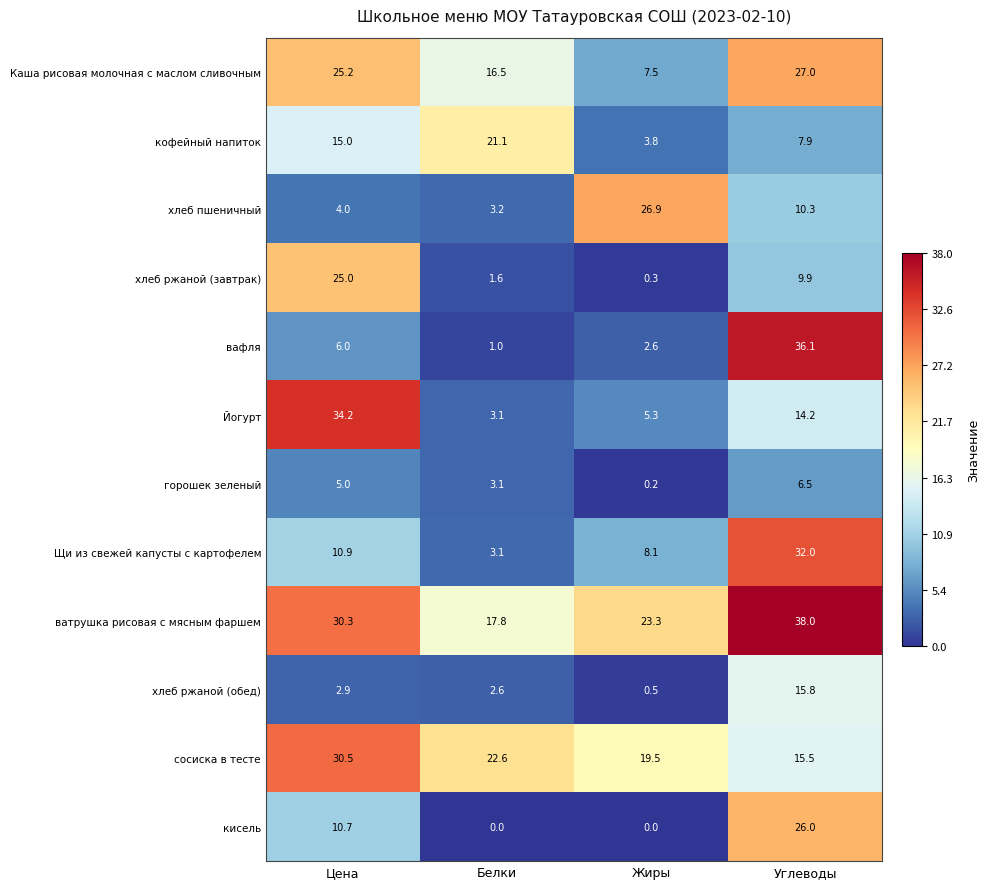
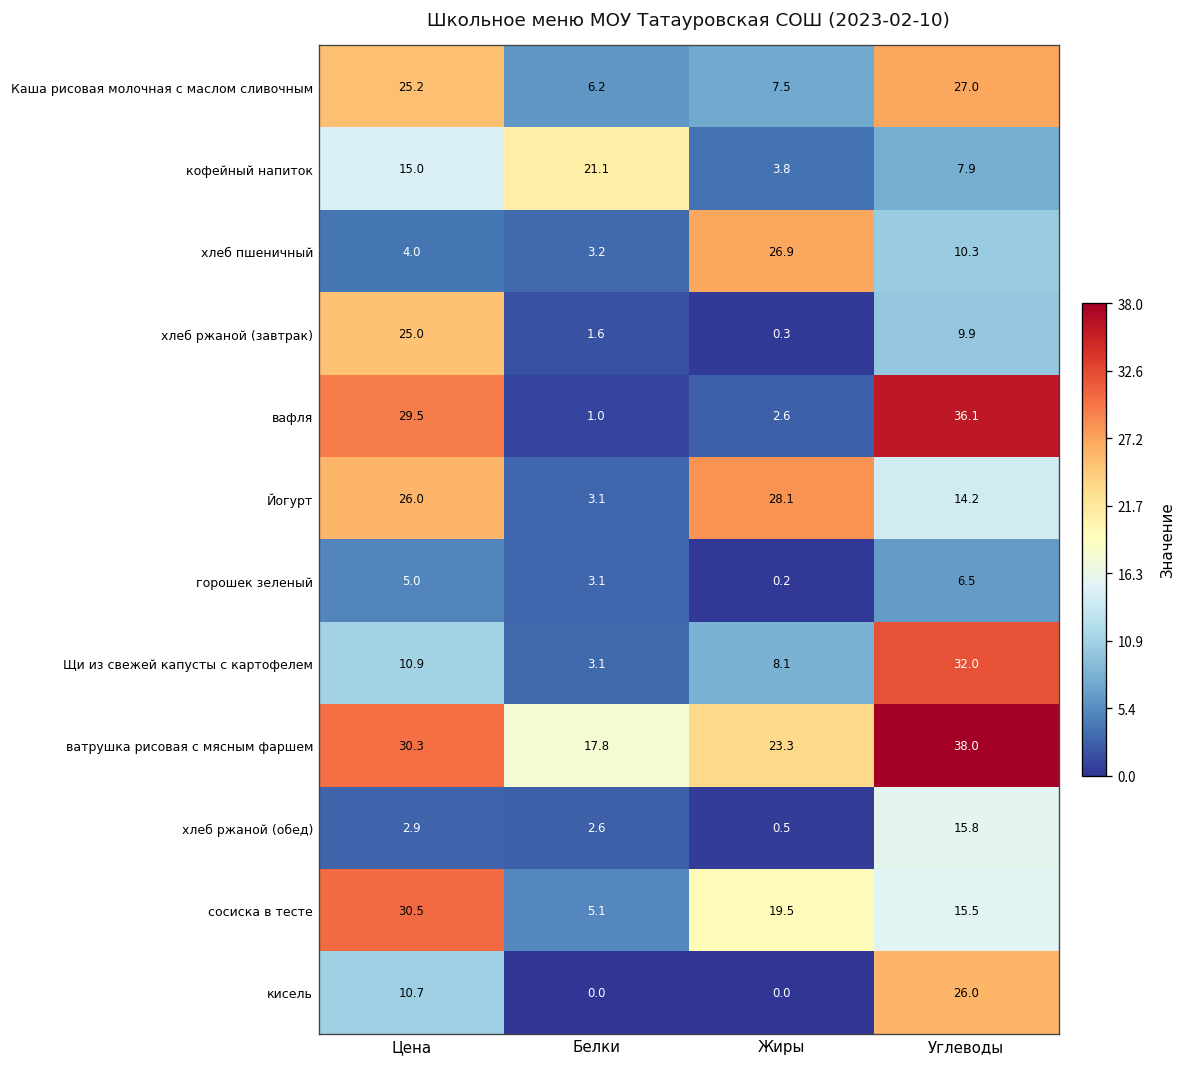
Каша рисовая молочная с маслом сливочным, Белки: 16.5 -> 6.2
вафля, Цена: 6.0 -> 29.5
Йогурт, Цена: 34.2 -> 26.0
Йогурт, Жиры: 5.3 -> 28.1
сосиска в тесте, Белки: 22.6 -> 5.1
